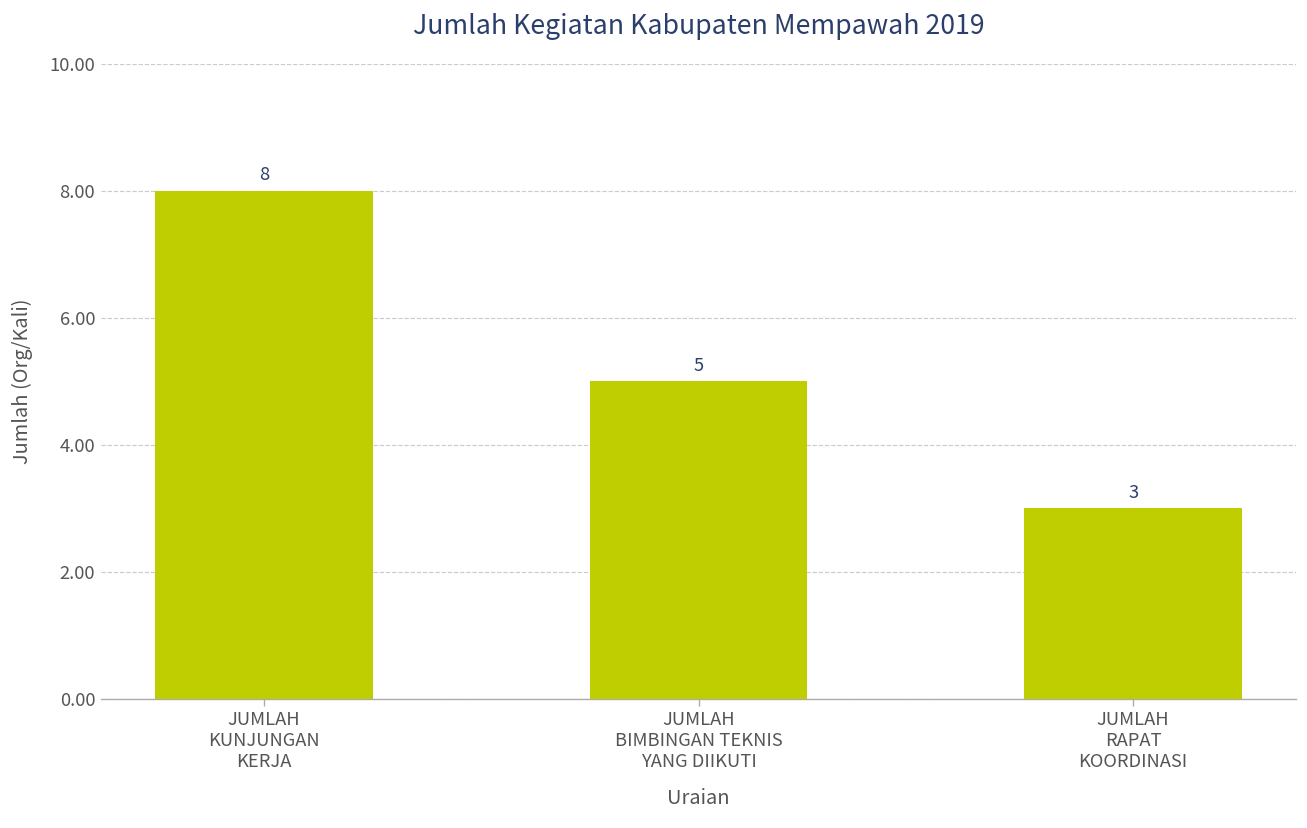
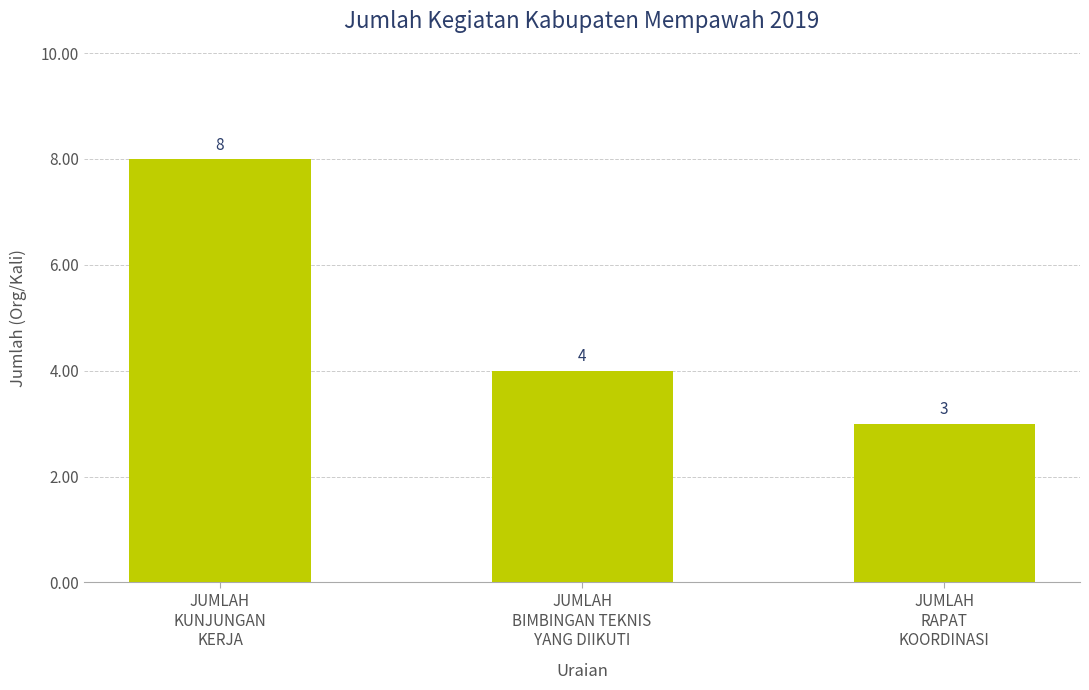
JUMLAH BIMBINGAN TEKNIS YANG DIIKUTI: 5 -> 4
